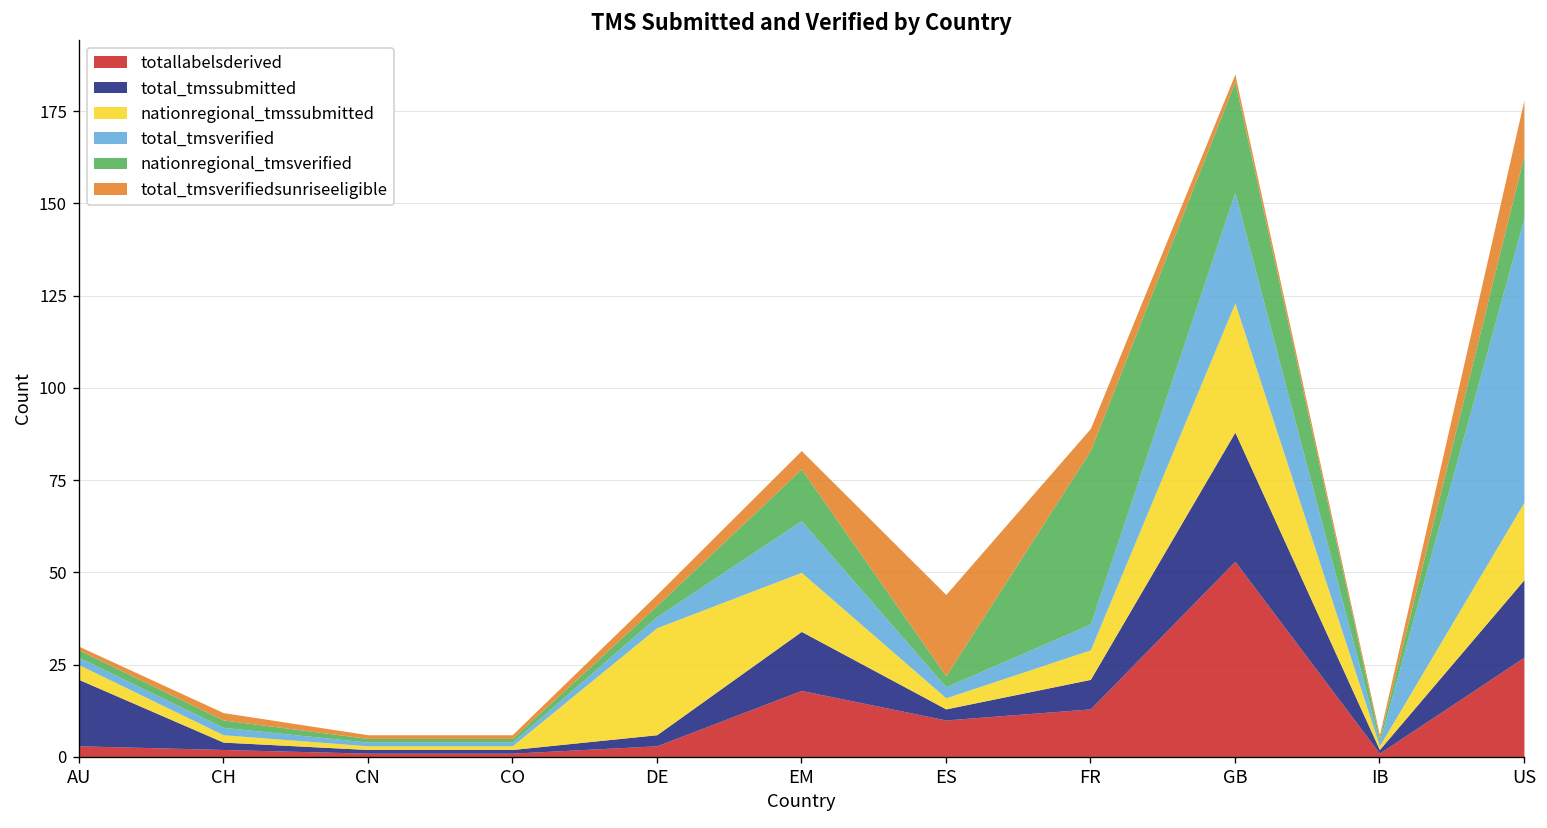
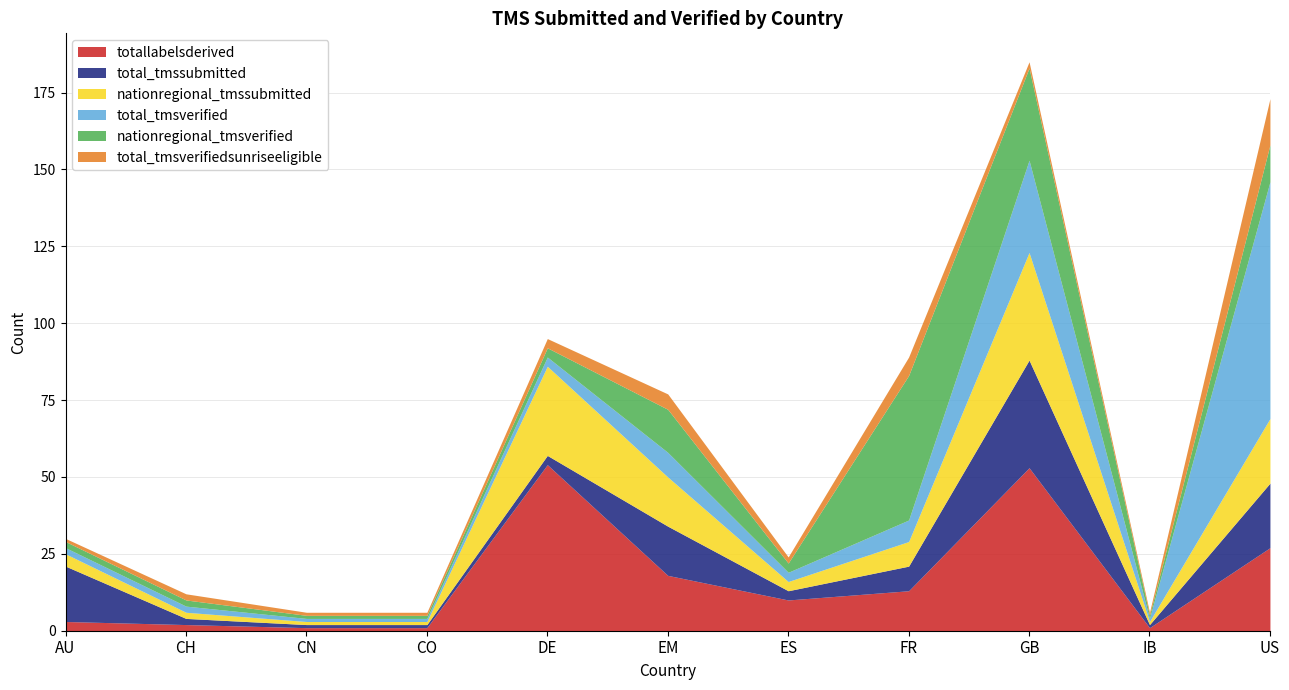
totallabelsderived, DE: 3 -> 54
total_tmsverified, EM: 14 -> 8
total_tmsverifiedsunriseeligible, ES: 22 -> 2
nationregional_tmsverified, US: 17 -> 12
